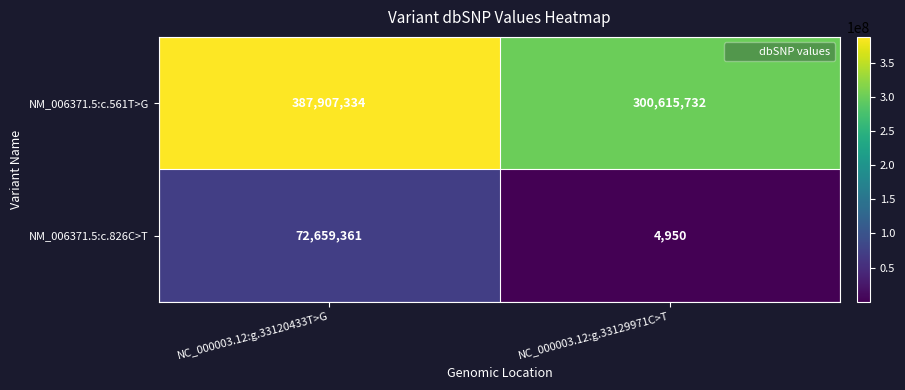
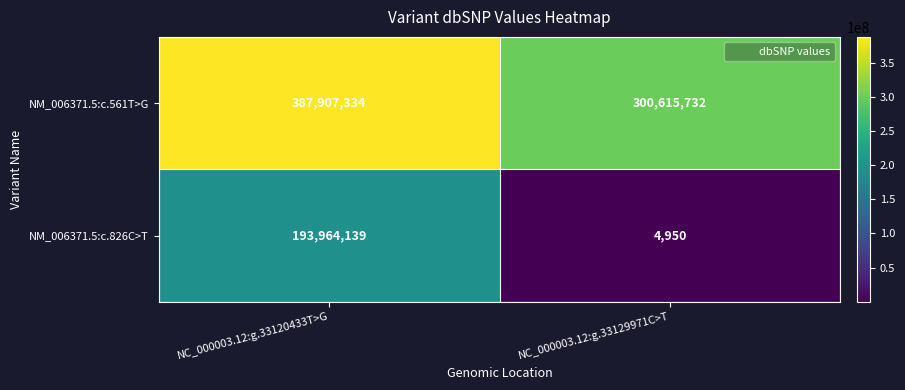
NM_006371.5:c.826C>T, NC_000003.12:g.33120433T>G: 72,659,361 -> 193,964,139
